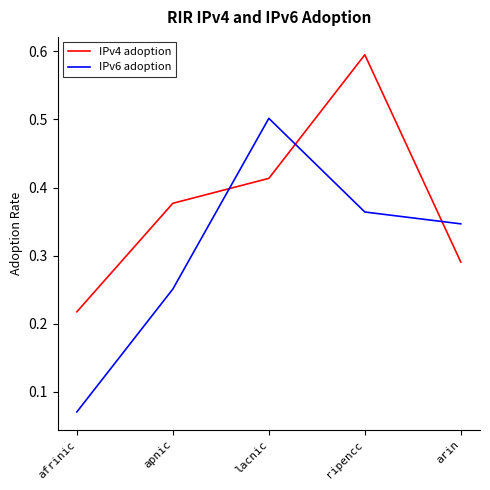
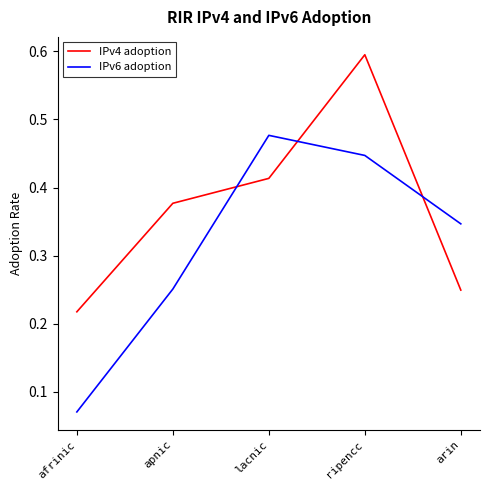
IPv6 adoption, lacnic: 0.50 -> 0.48
IPv6 adoption, ripencc: 0.36 -> 0.45
IPv4 adoption, arin: 0.29 -> 0.25
